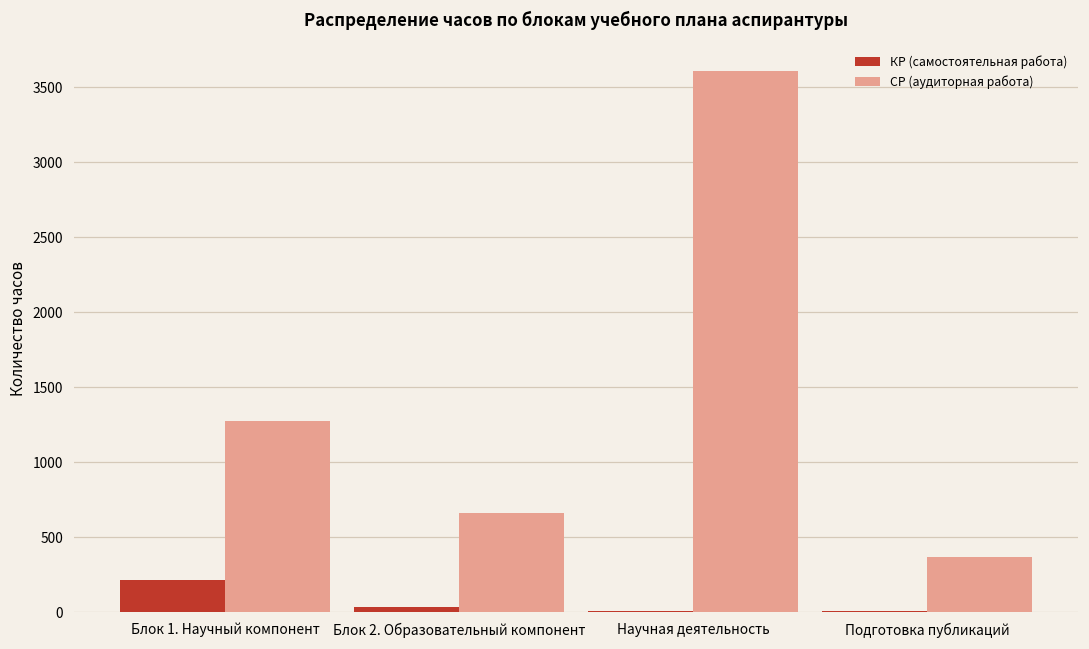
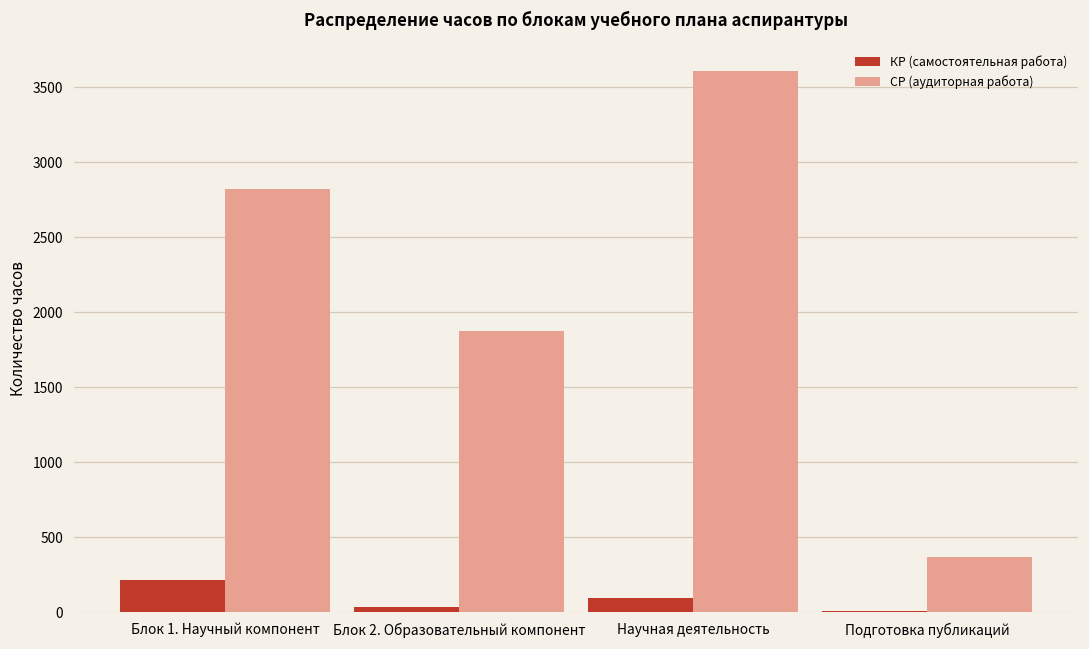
СР (аудиторная работа), Блок 1. Научный компонент: 1280 -> 2820
СР (аудиторная работа), Блок 2. Образовательный компонент: 660 -> 1880
КР (самостоятельная работа), Научная деятельность: 10 -> 100
